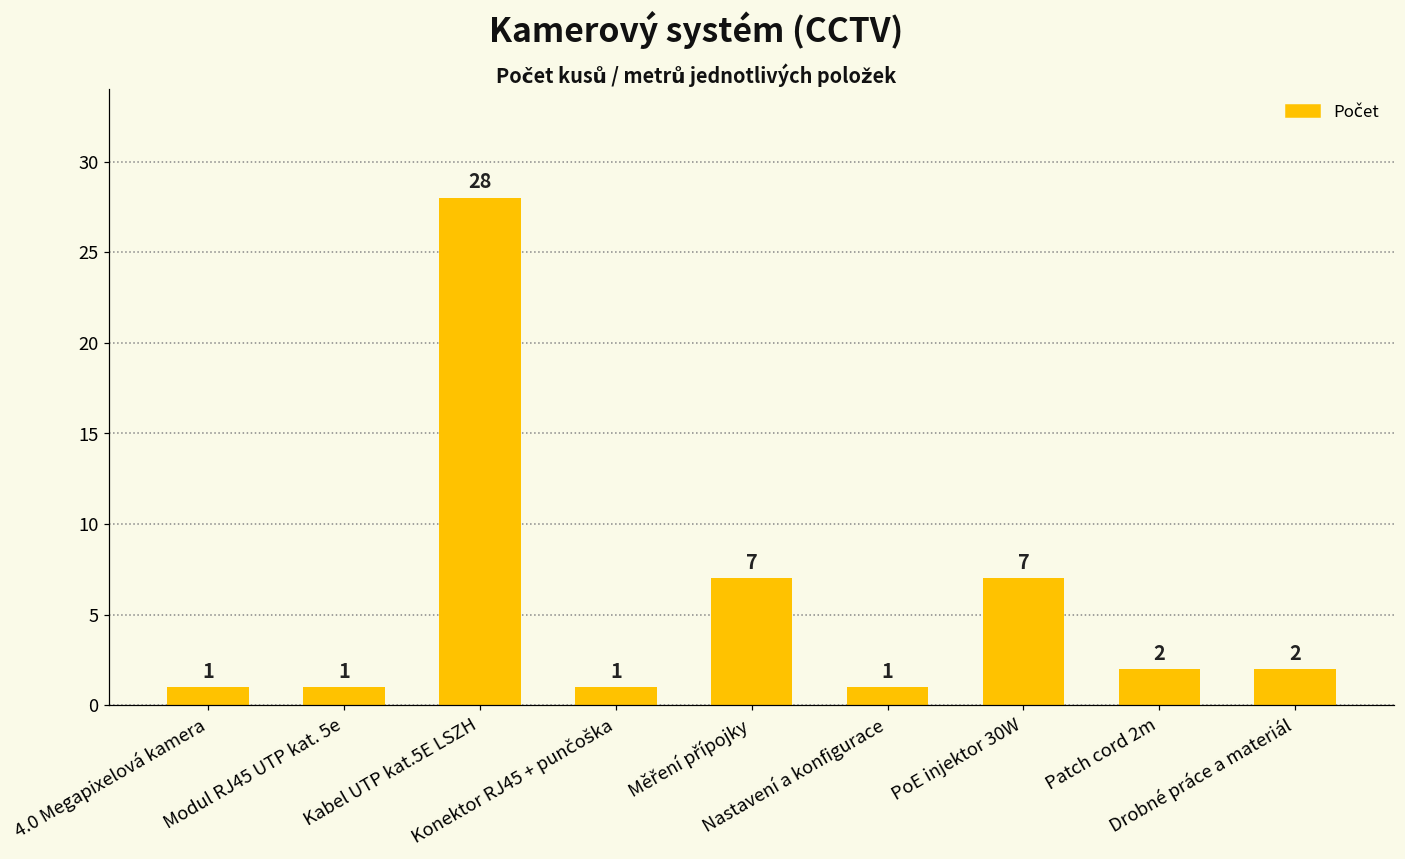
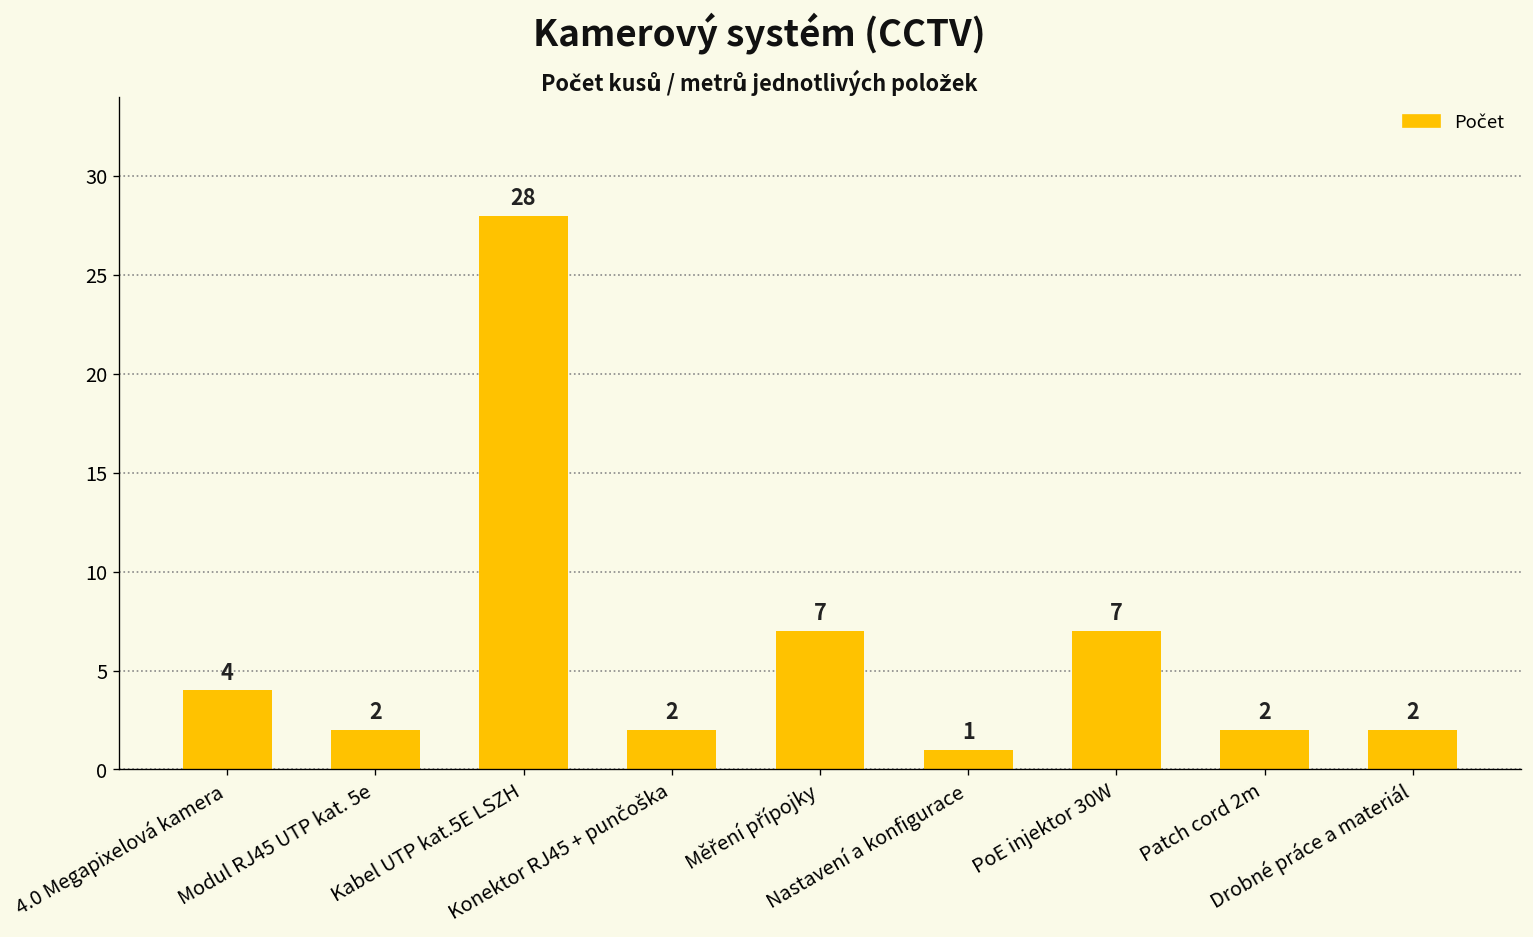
4.0 Megapixelová kamera: 1 -> 4
Modul RJ45 UTP kat. 5e: 1 -> 2
Konektor RJ45 + punčoška: 1 -> 2
